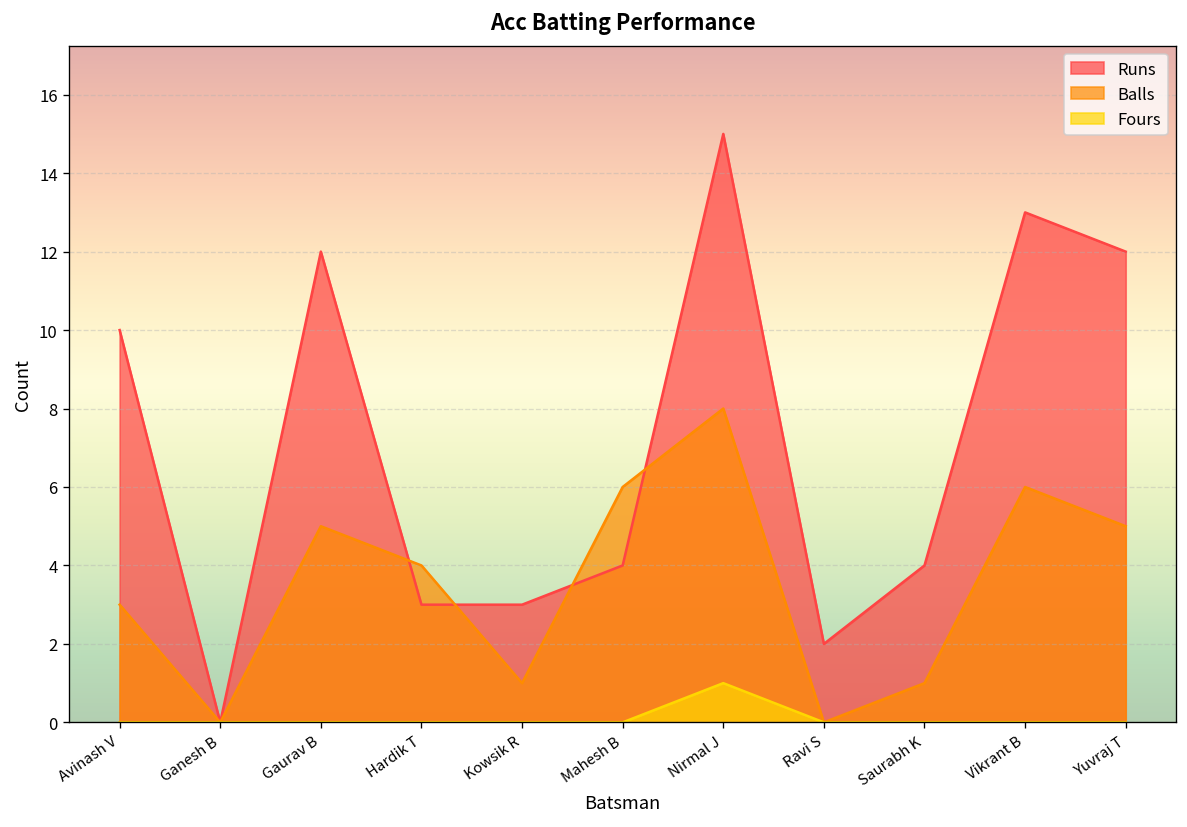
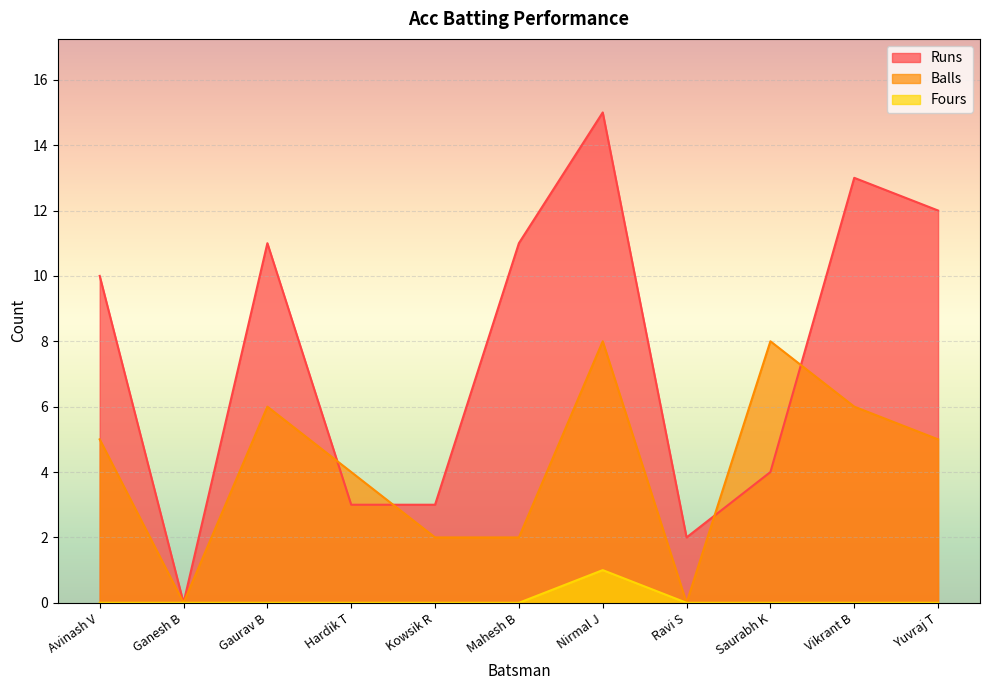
Balls, Avinash V: 3 -> 5
Runs, Gaurav B: 12 -> 11
Balls, Gaurav B: 5 -> 6
Balls, Kowsik R: 1 -> 2
Runs, Mahesh B: 4 -> 11
Balls, Mahesh B: 6 -> 2
Balls, Saurabh K: 1 -> 8
